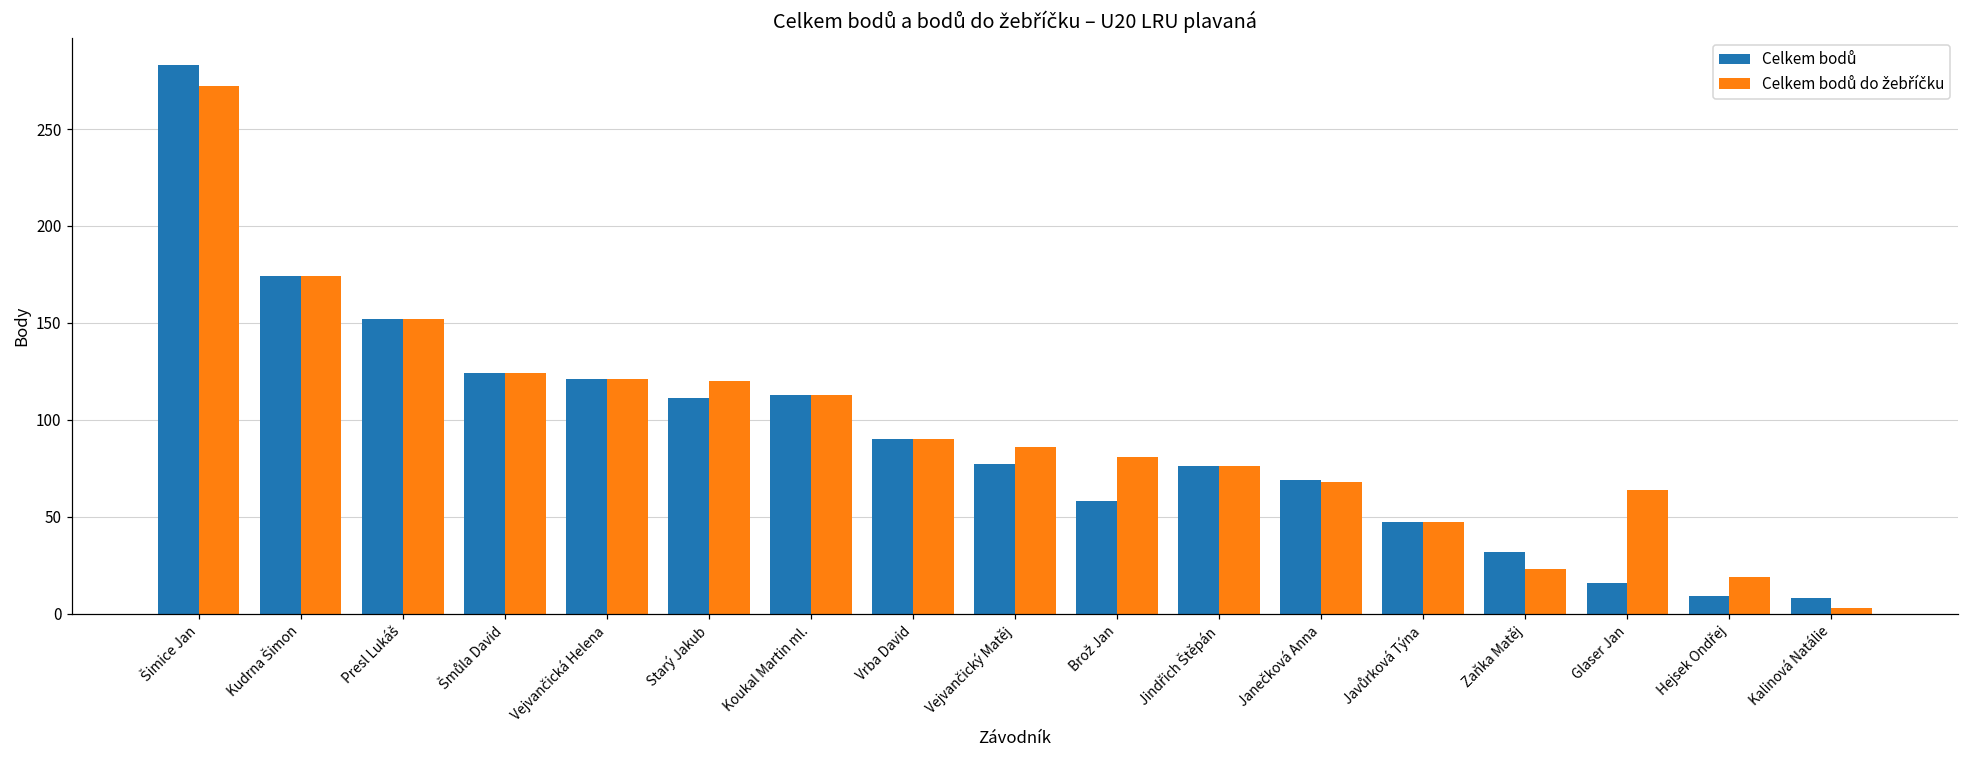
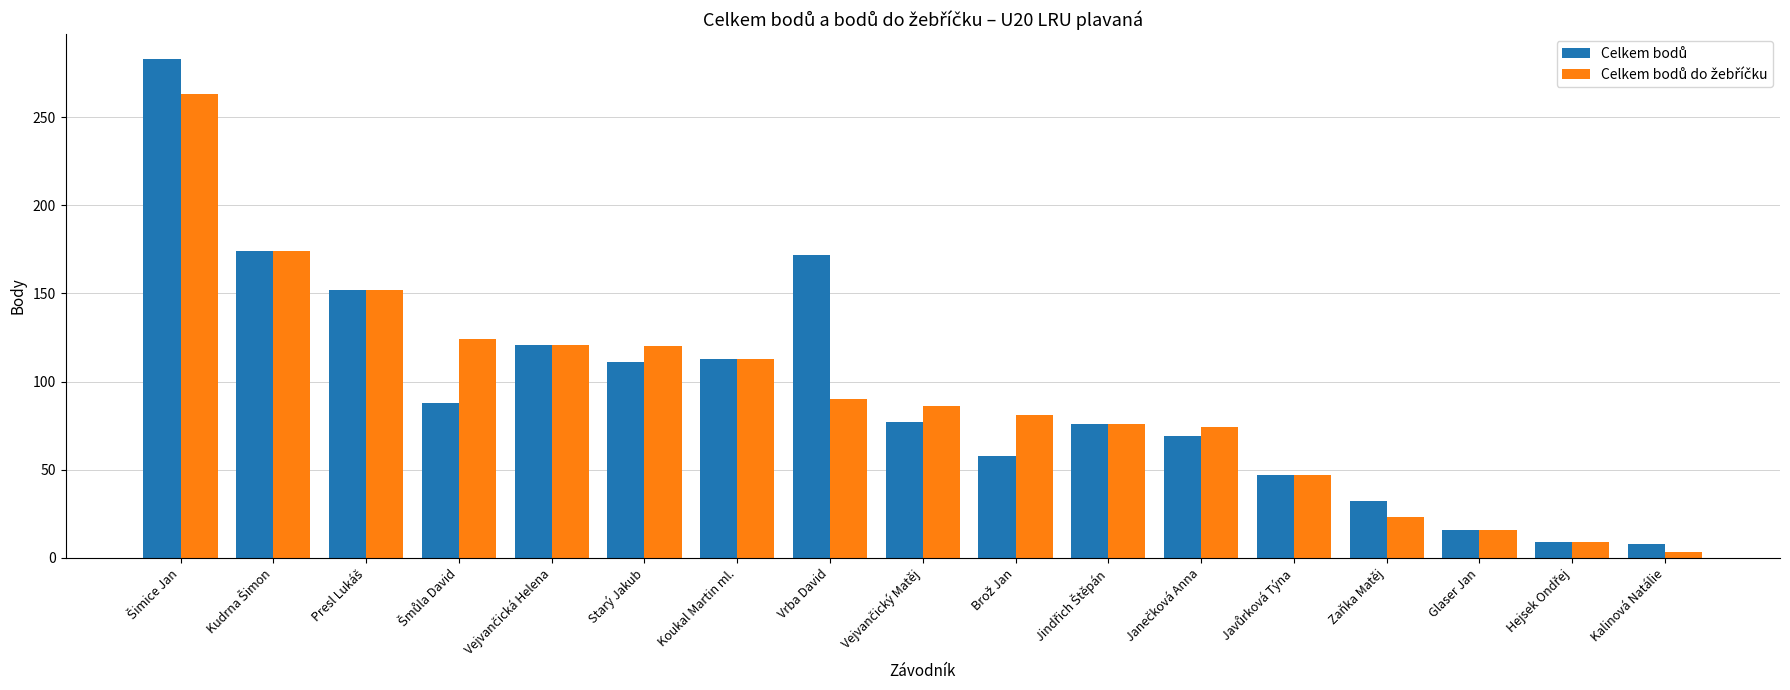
Celkem bodů do žebříčku, Šimice Jan: 272 -> 263
Celkem bodů, Šmůla David: 124 -> 88
Celkem bodů, Vrba David: 90 -> 172
Celkem bodů do žebříčku, Janečková Anna: 68 -> 74
Celkem bodů do žebříčku, Glaser Jan: 64 -> 16
Celkem bodů do žebříčku, Hejsek Ondřej: 19 -> 9
